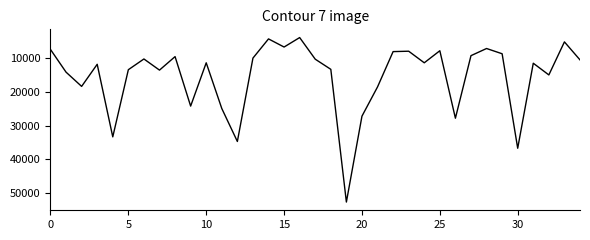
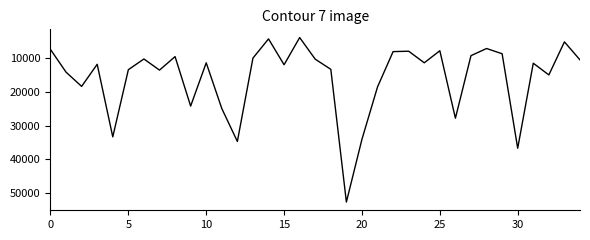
15: 7000 -> 12000
20: 27000 -> 34000
